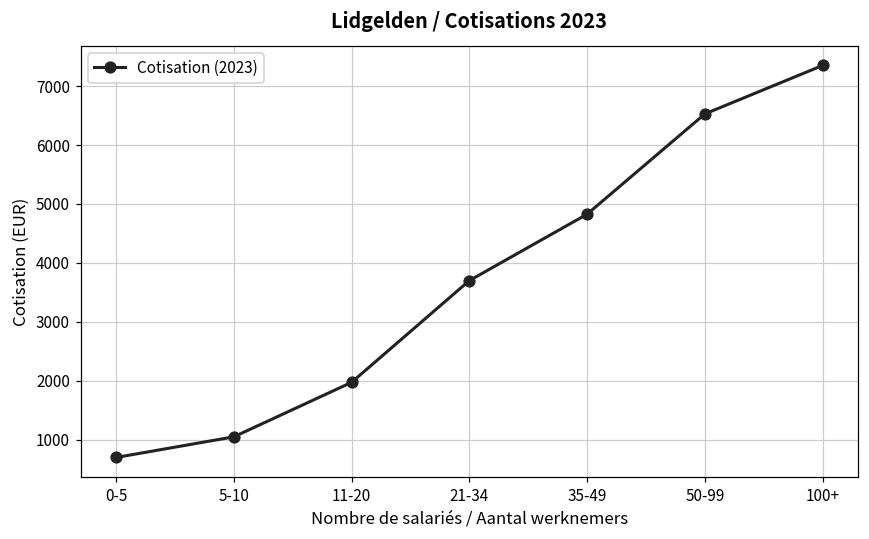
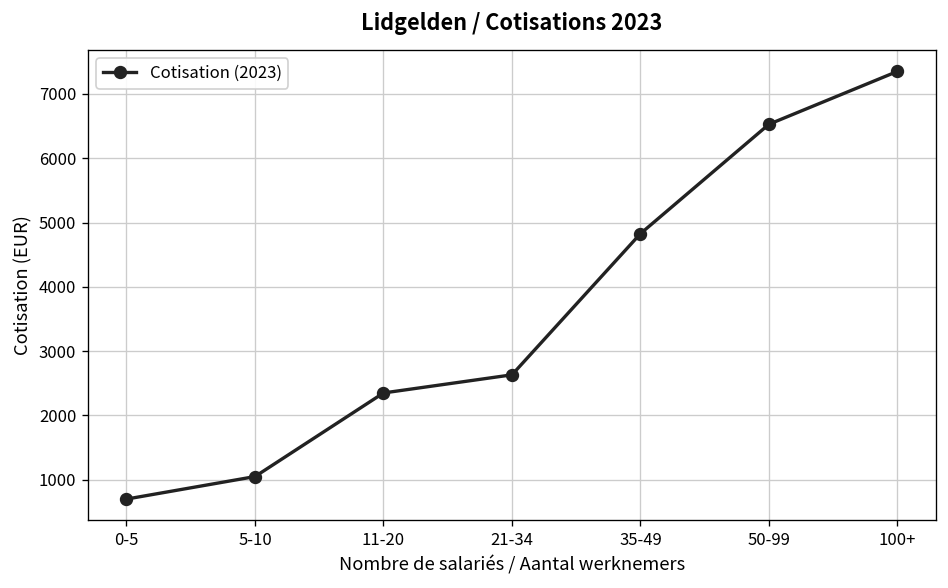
11-20: 2000 -> 2400
21-34: 3700 -> 2600
